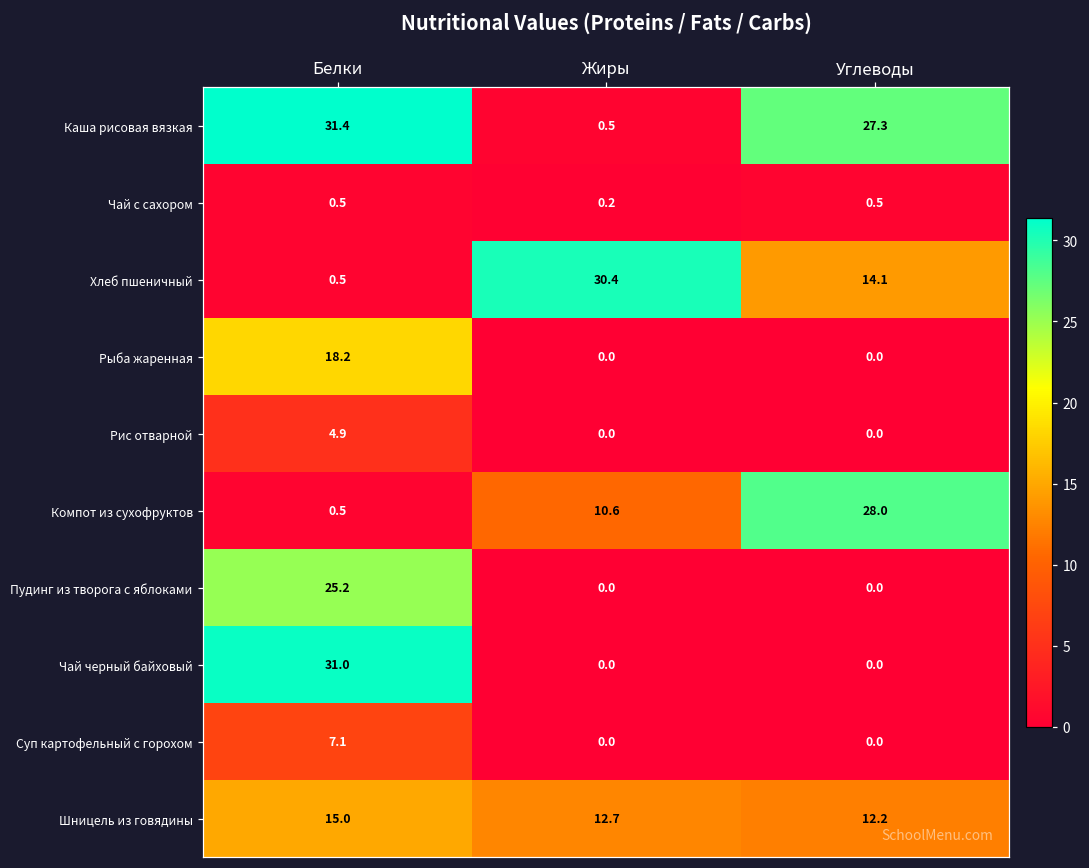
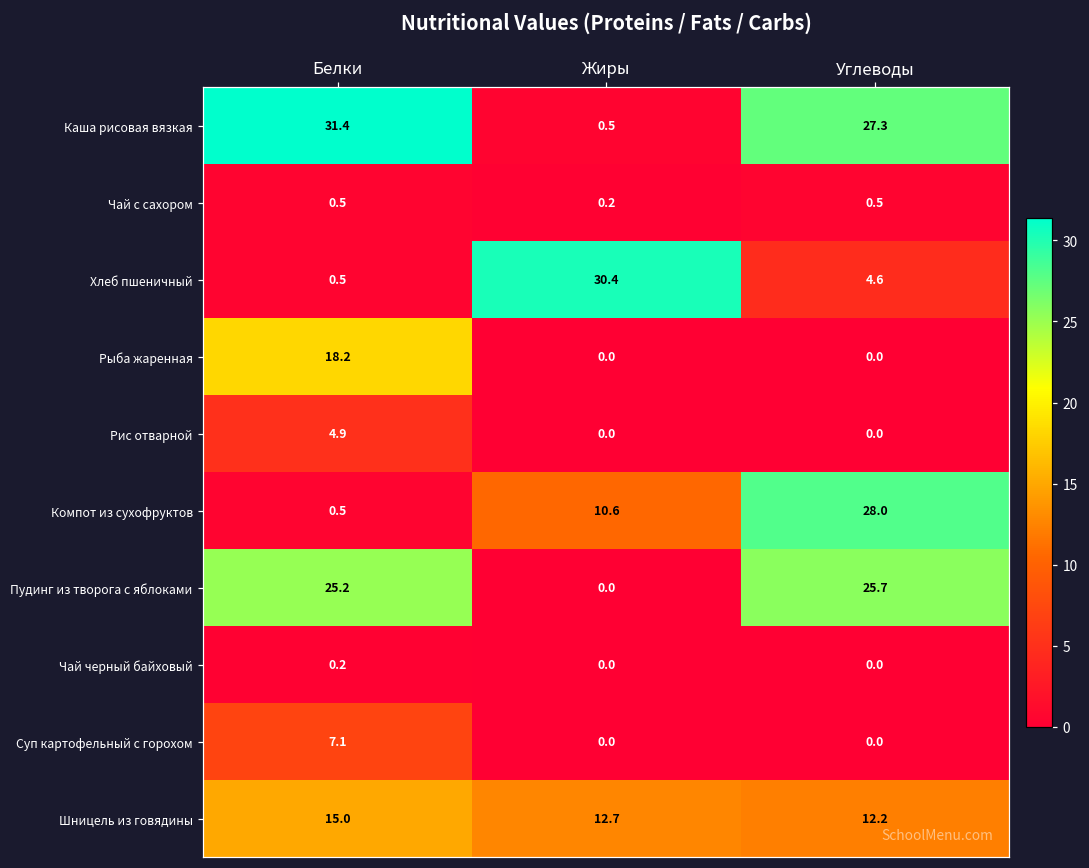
Хлеб пшеничный, Углеводы: 14.1 -> 4.6
Пудинг из творога с яблоками, Углеводы: 0.0 -> 25.7
Чай черный байховый, Белки: 31.0 -> 0.2
